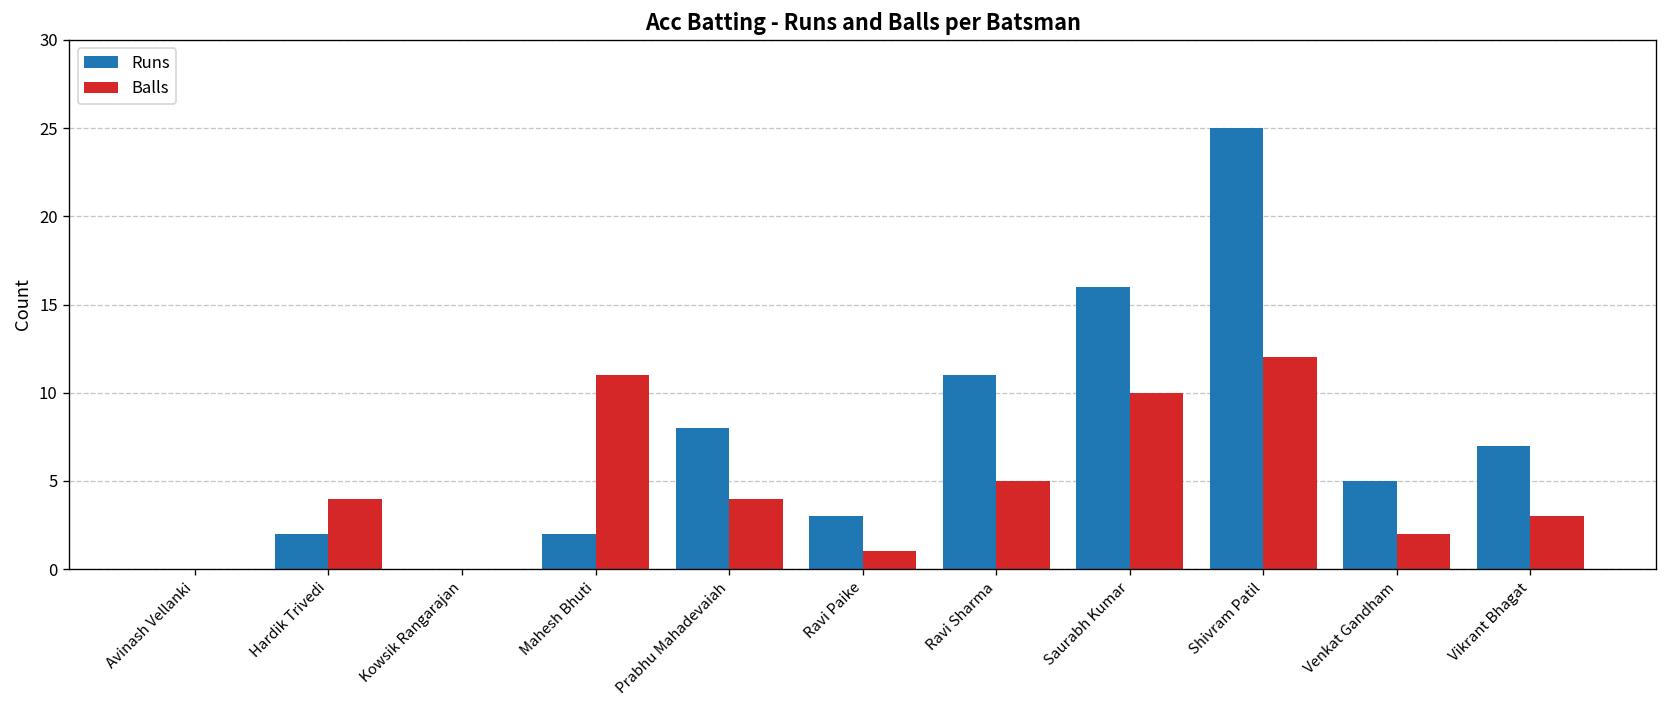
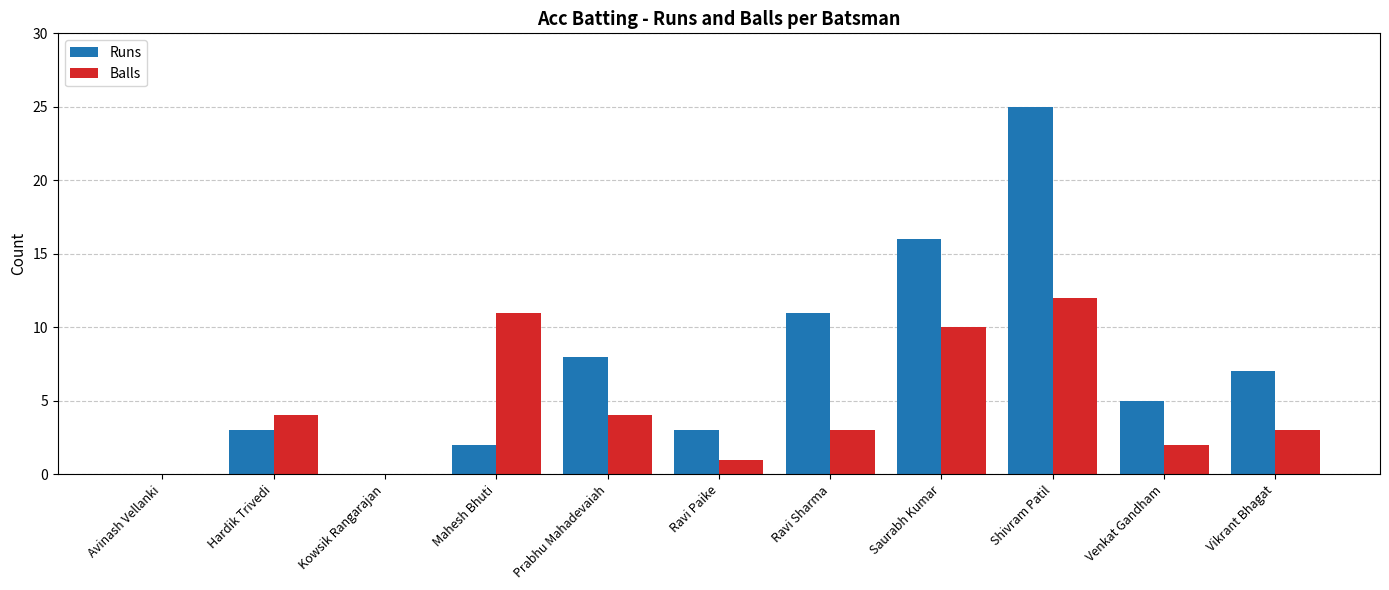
Runs, Hardik Trivedi: 2 -> 3
Balls, Ravi Sharma: 5 -> 3
